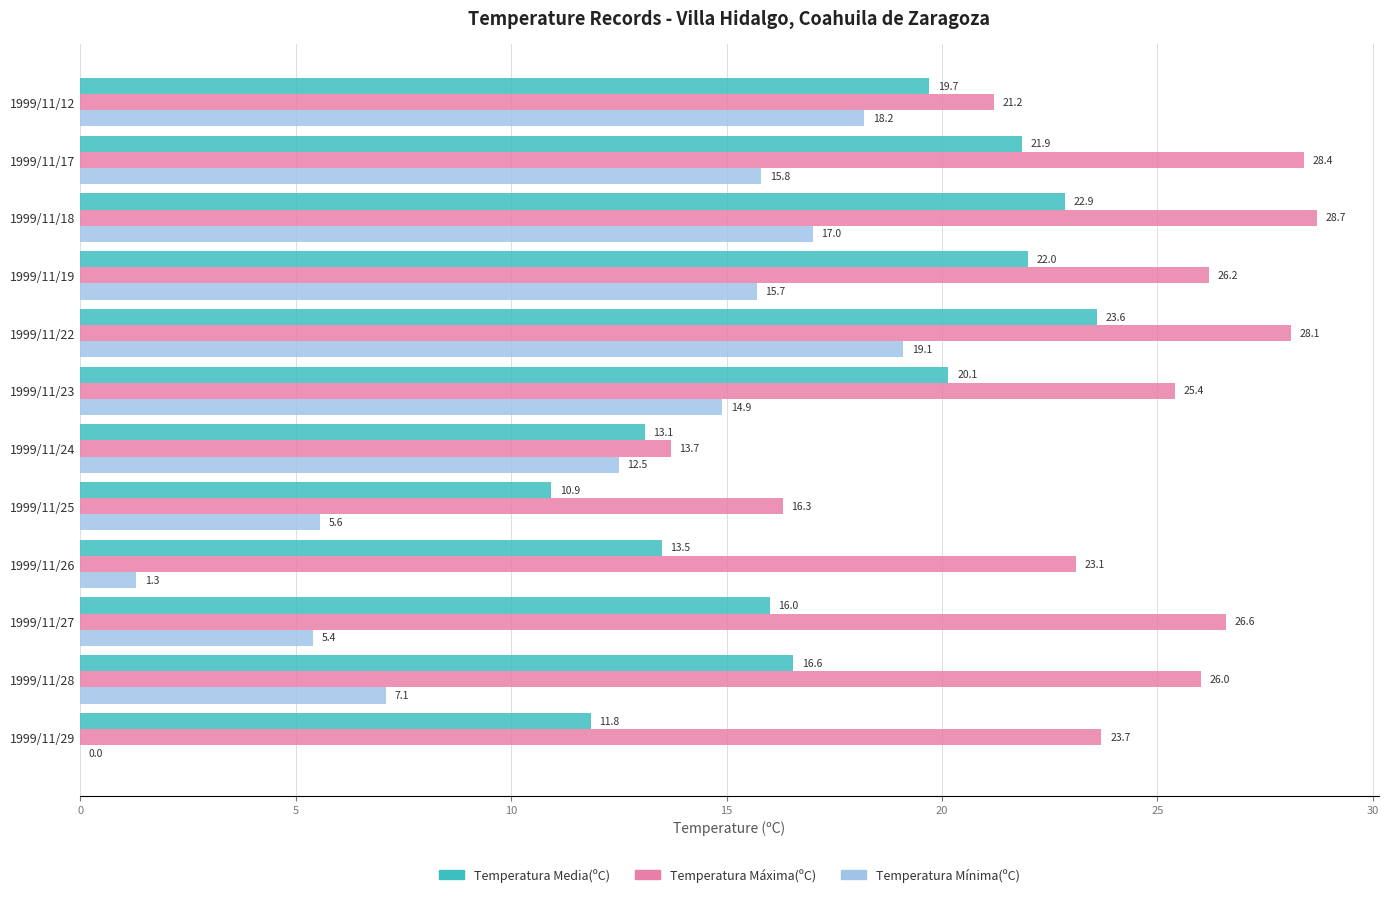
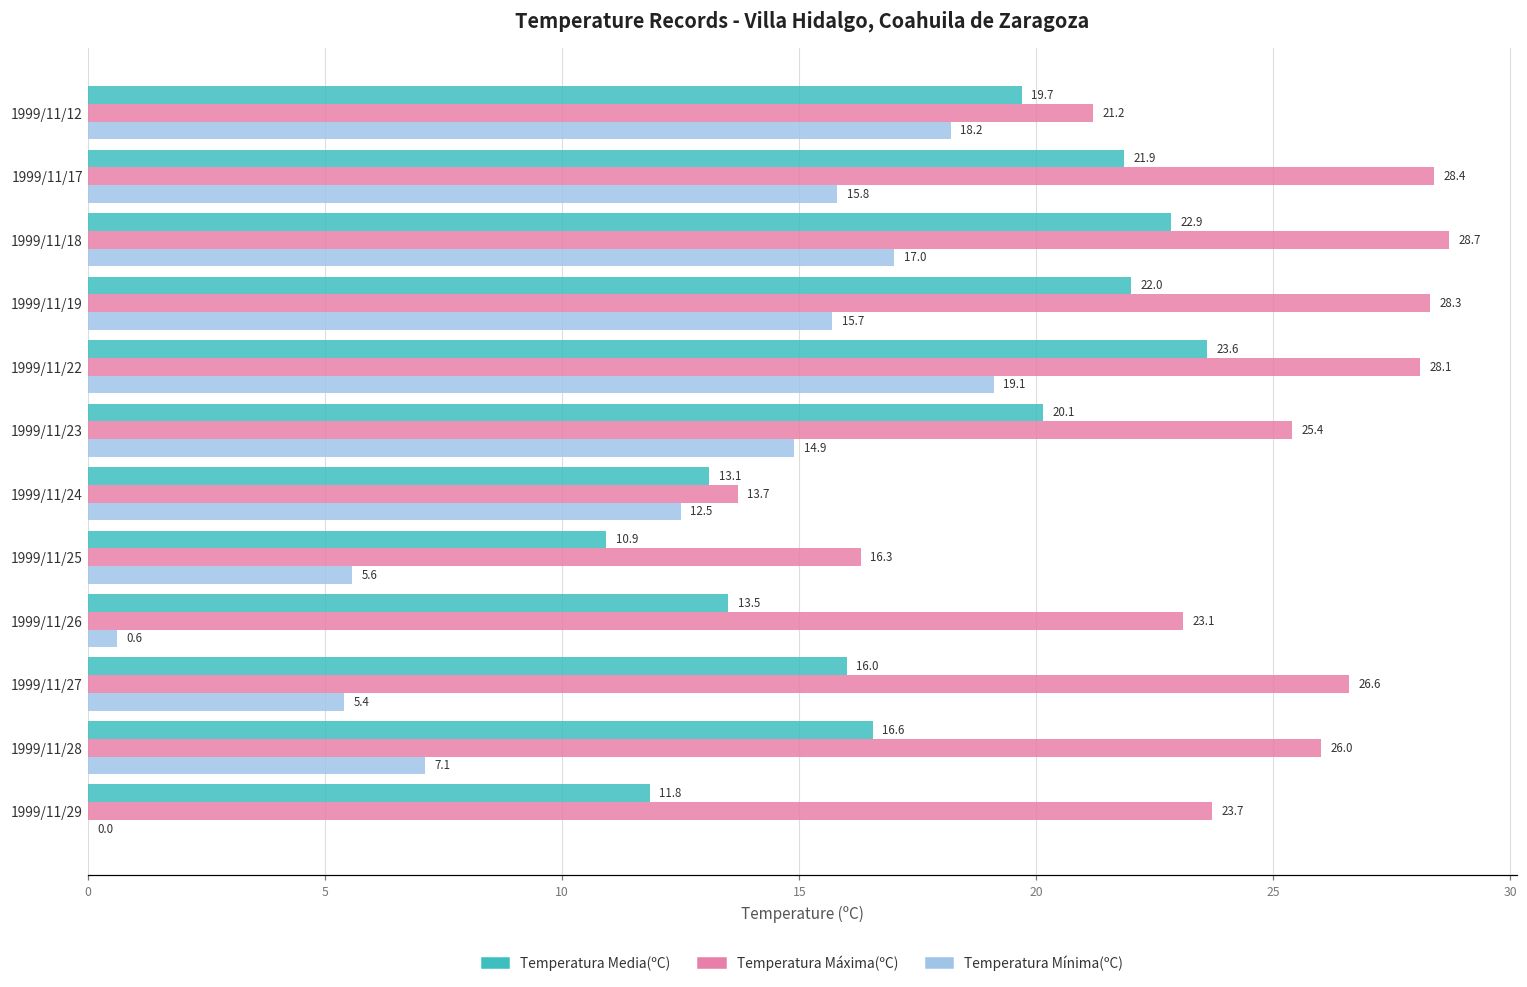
Temperatura Máxima(ºC), 1999/11/19: 26.2 -> 28.3
Temperatura Mínima(ºC), 1999/11/26: 1.3 -> 0.6
